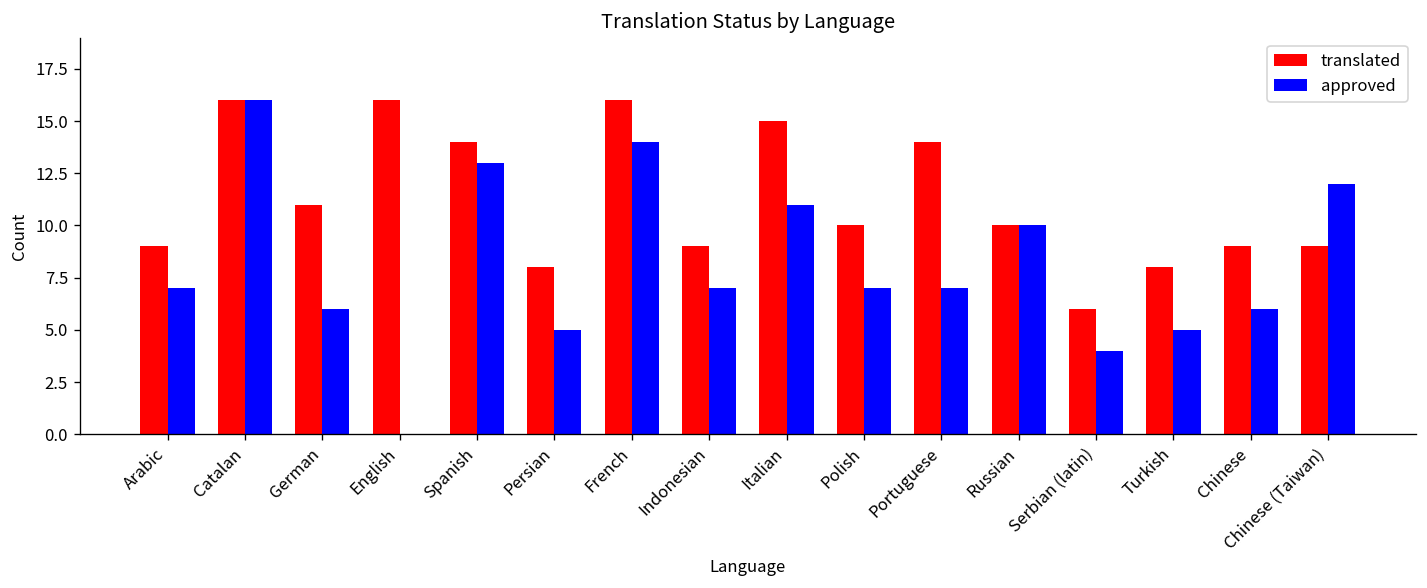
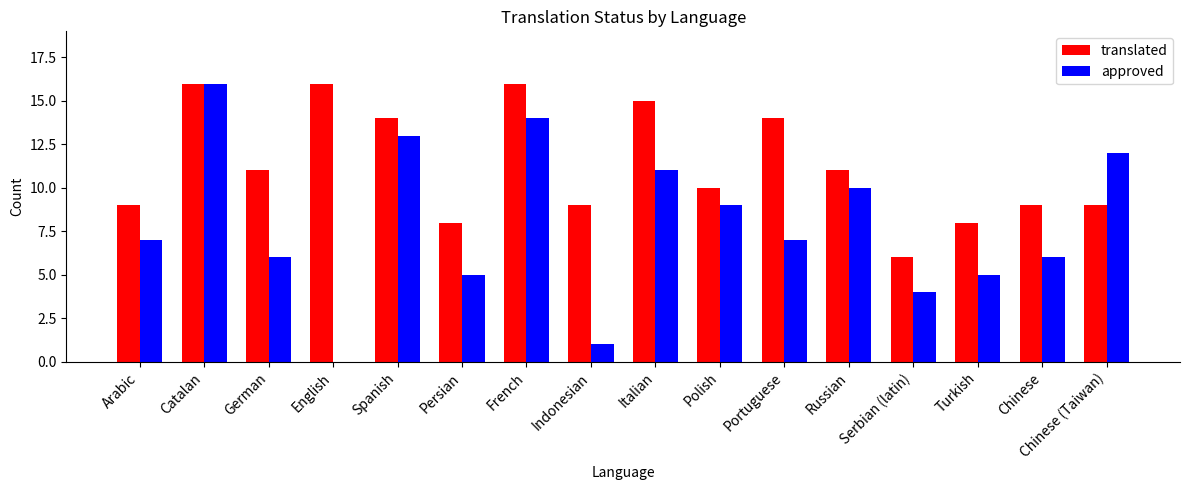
approved, Indonesian: 7 -> 1
approved, Polish: 7 -> 9
translated, Russian: 10 -> 11
